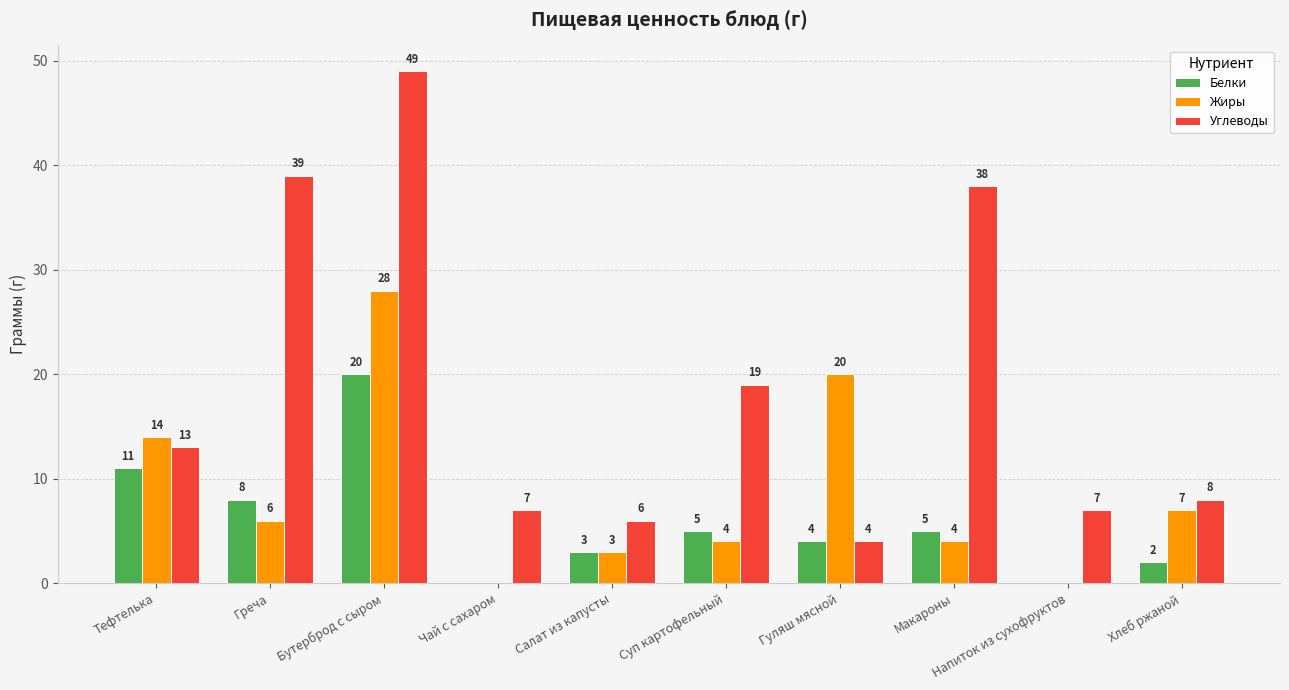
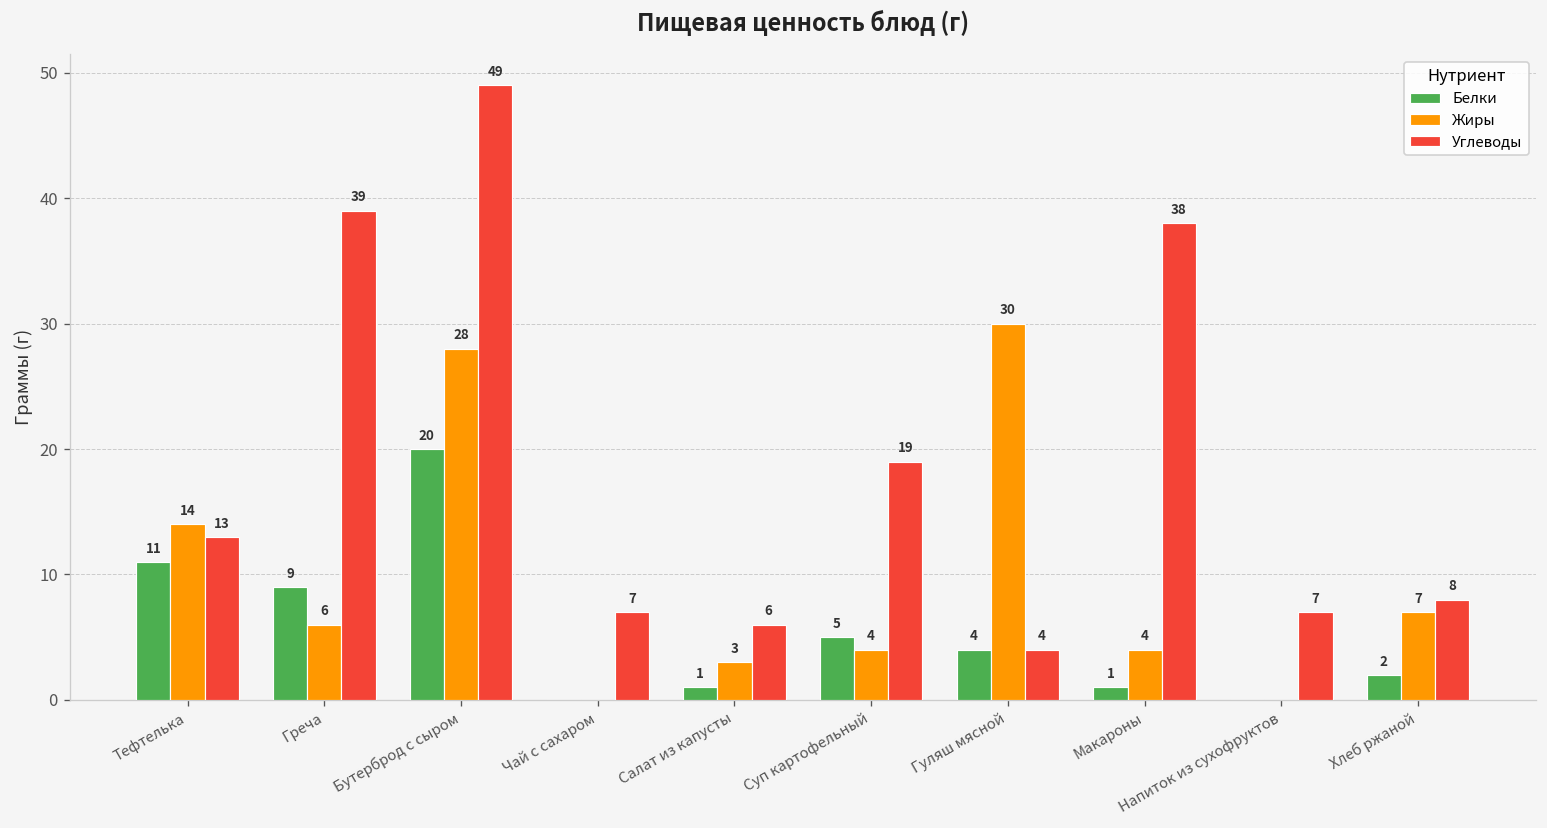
Белки, Греча: 8 -> 9
Белки, Салат из капусты: 3 -> 1
Жиры, Гуляш мясной: 20 -> 30
Белки, Макароны: 5 -> 1
